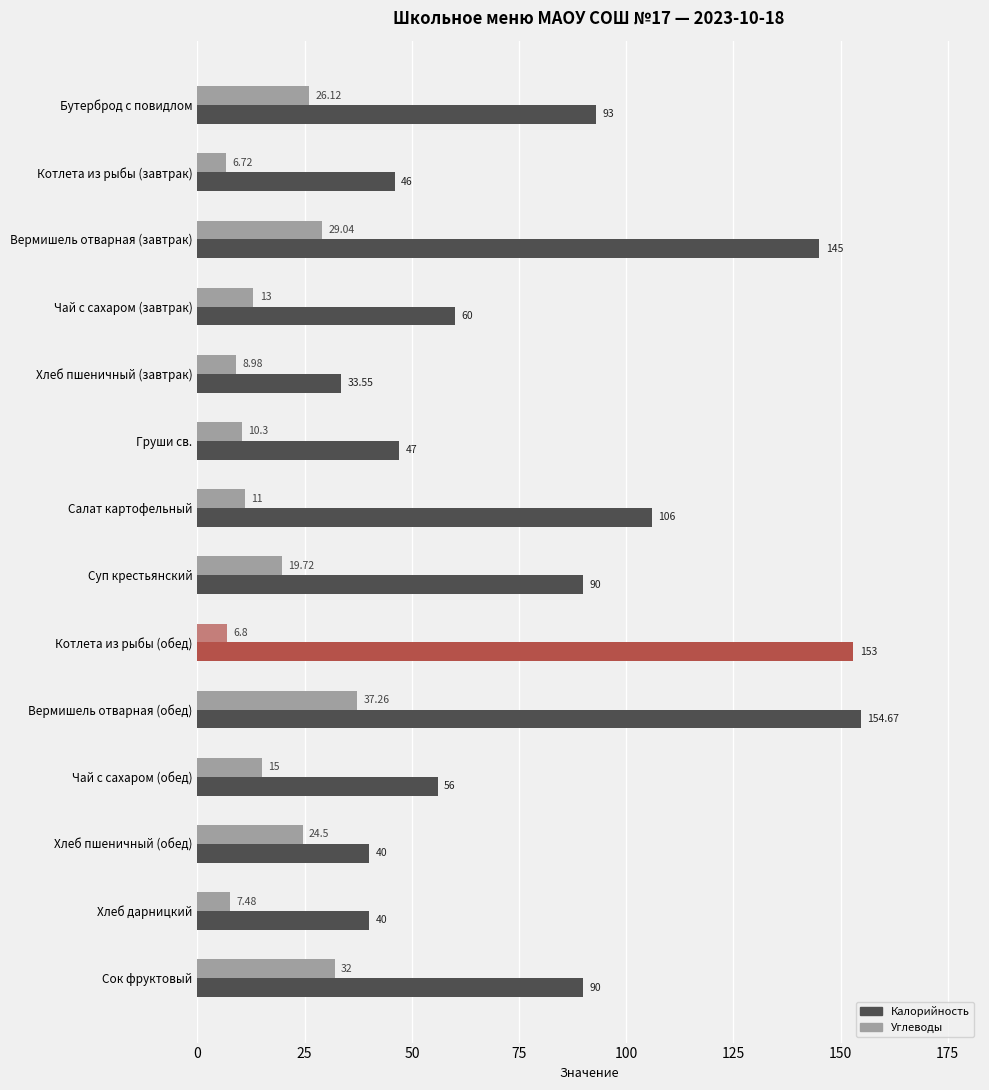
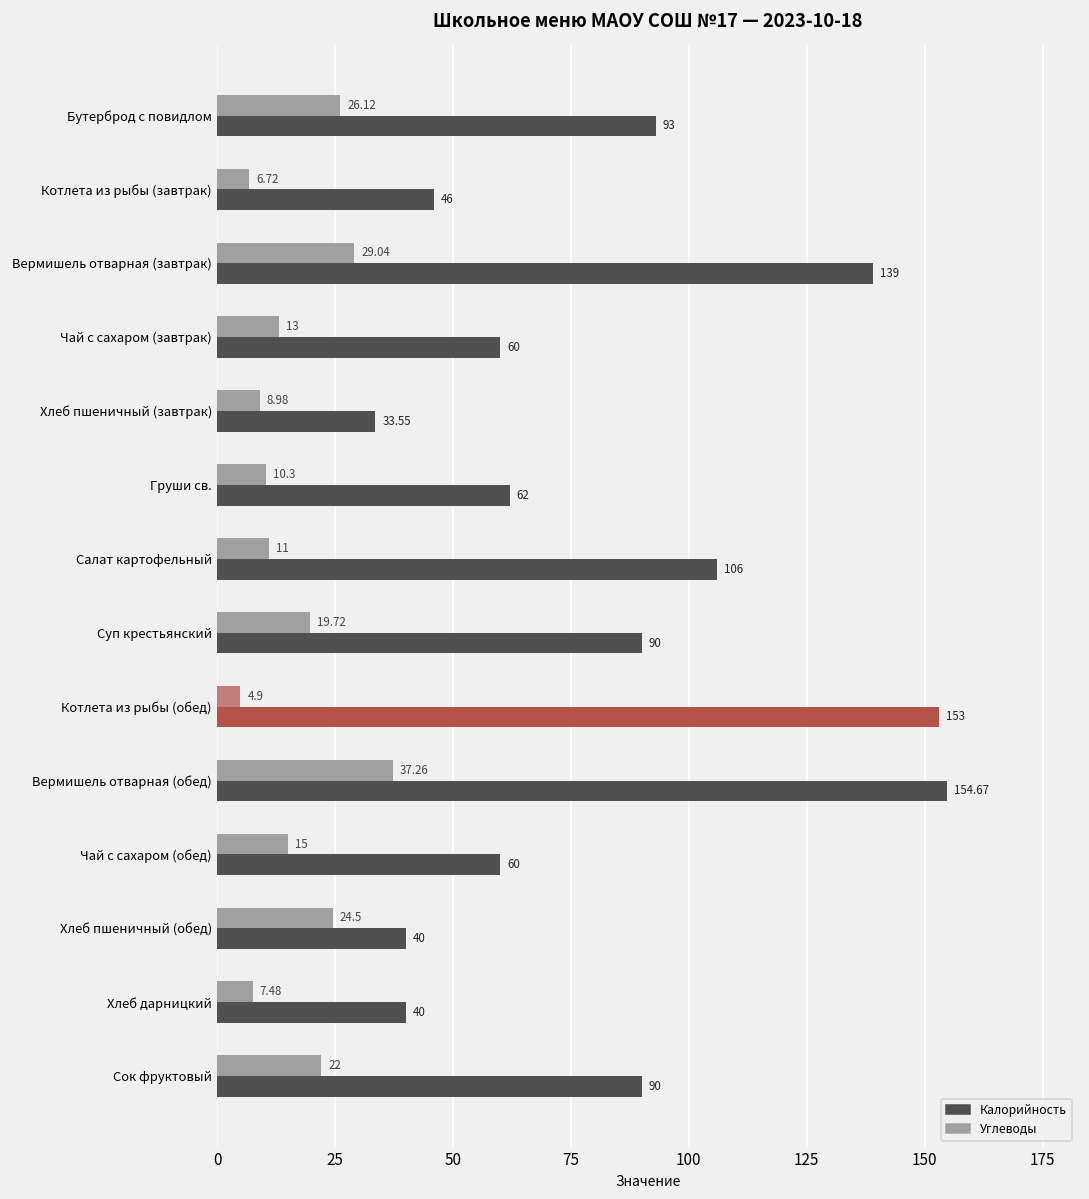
Калорийность, Вермишель отварная (завтрак): 145 -> 139
Калорийность, Груши св.: 47 -> 62
Углеводы, Котлета из рыбы (обед): 6.8 -> 4.9
Калорийность, Чай с сахаром (обед): 56 -> 60
Углеводы, Сок фруктовый: 32 -> 22
